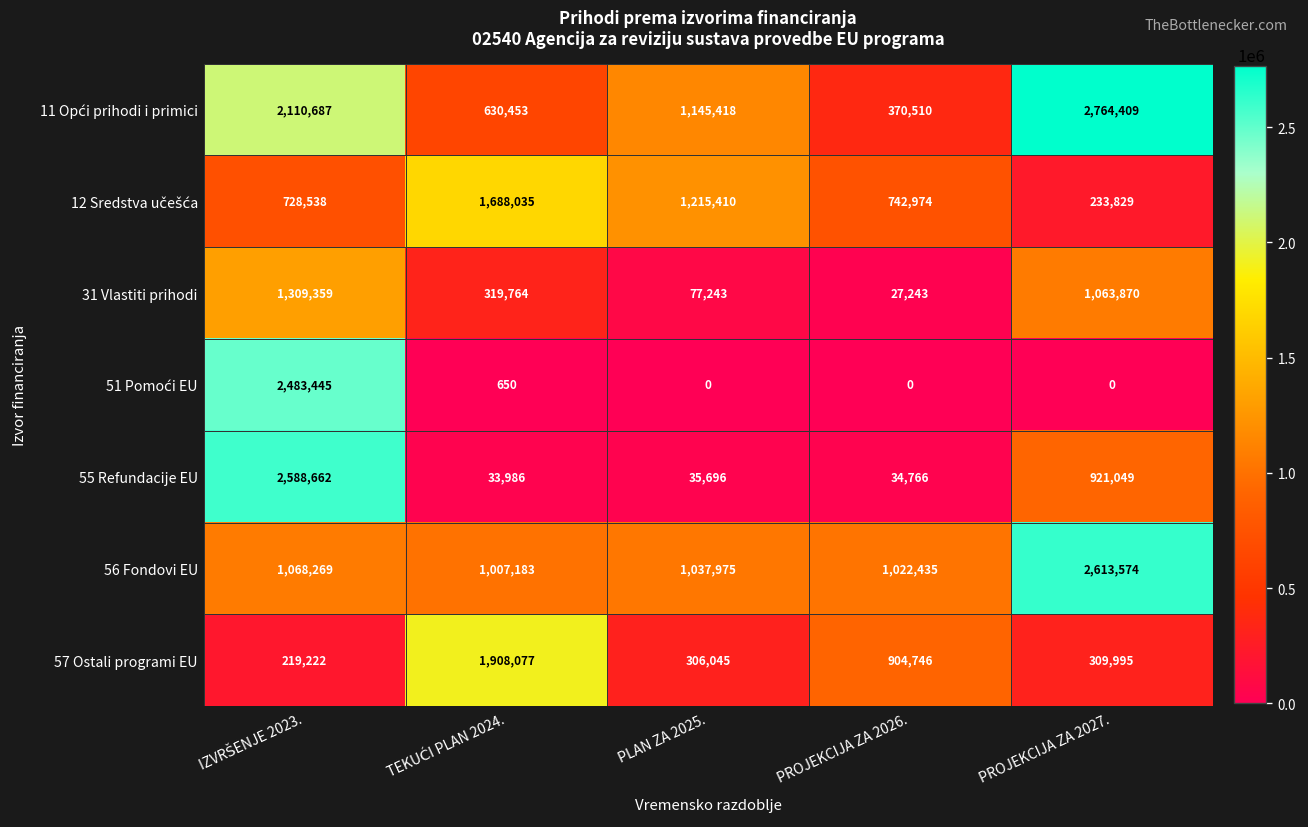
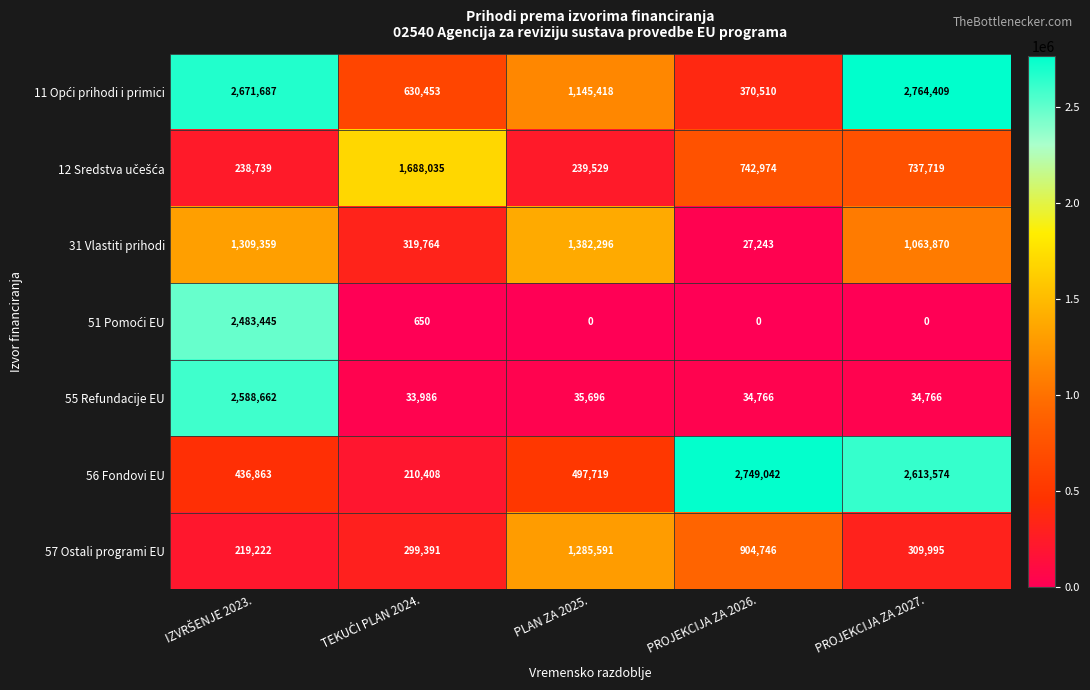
11 Opći prihodi i primici, IZVRŠENJE 2023.: 2,110,687 -> 2,671,687
12 Sredstva učešća, IZVRŠENJE 2023.: 728,538 -> 238,739
12 Sredstva učešća, PLAN ZA 2025.: 1,215,410 -> 239,529
12 Sredstva učešća, PROJEKCIJA ZA 2027.: 233,829 -> 737,719
31 Vlastiti prihodi, PLAN ZA 2025.: 77,243 -> 1,382,296
55 Refundacije EU, PROJEKCIJA ZA 2027.: 921,049 -> 34,766
56 Fondovi EU, IZVRŠENJE 2023.: 1,068,269 -> 436,863
56 Fondovi EU, TEKUĆI PLAN 2024.: 1,007,183 -> 210,408
56 Fondovi EU, PLAN ZA 2025.: 1,037,975 -> 497,719
56 Fondovi EU, PROJEKCIJA ZA 2026.: 1,022,435 -> 2,749,042
57 Ostali programi EU, TEKUĆI PLAN 2024.: 1,908,077 -> 299,391
57 Ostali programi EU, PLAN ZA 2025.: 306,045 -> 1,285,591
